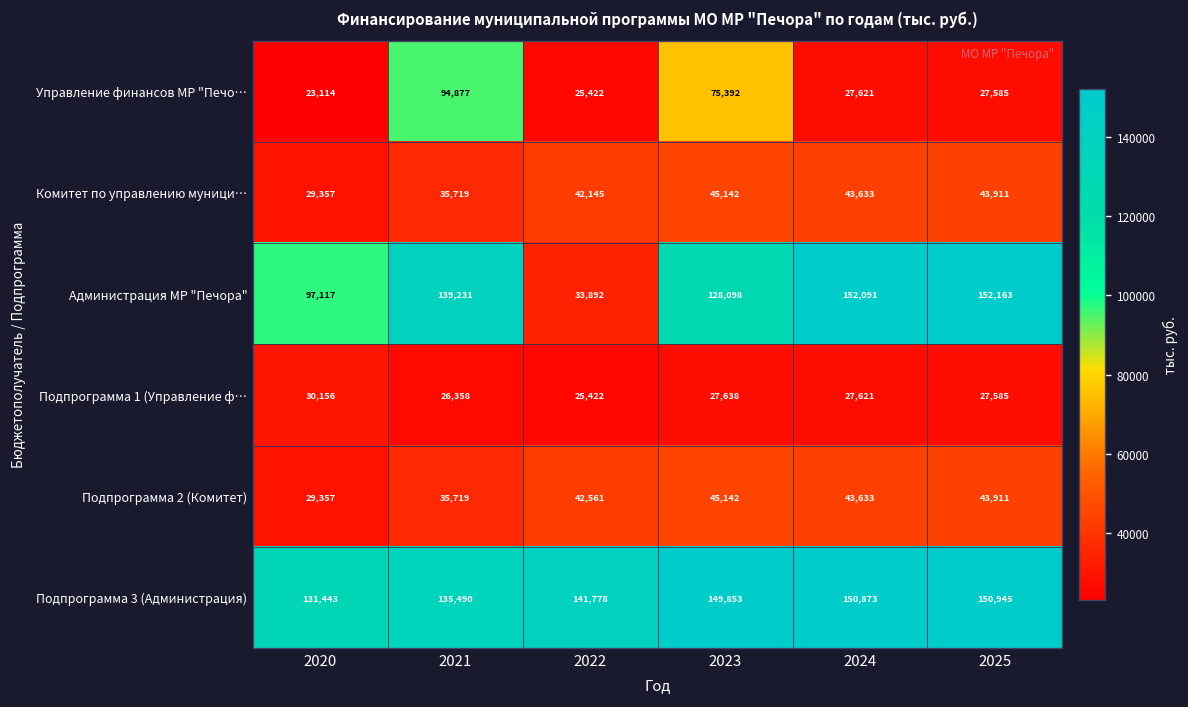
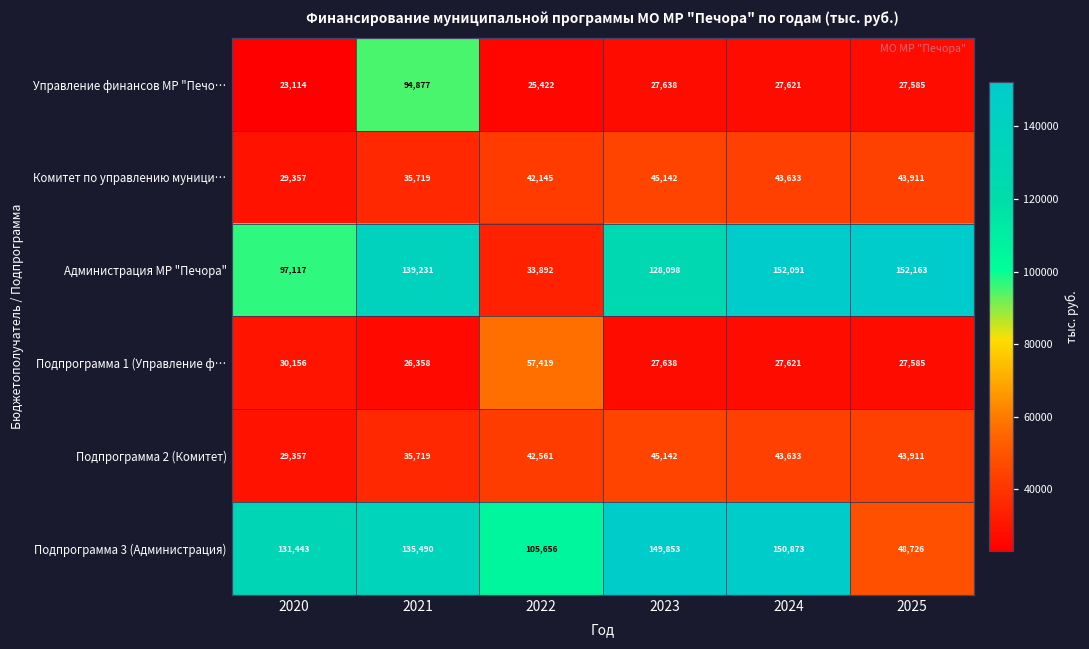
Управление финансов МР "Печо…, 2023: 75,392 -> 27,638
Подпрограмма 1 (Управление ф…, 2022: 25,422 -> 57,419
Подпрограмма 3 (Администрация), 2022: 141,778 -> 105,656
Подпрограмма 3 (Администрация), 2025: 150,945 -> 48,726
